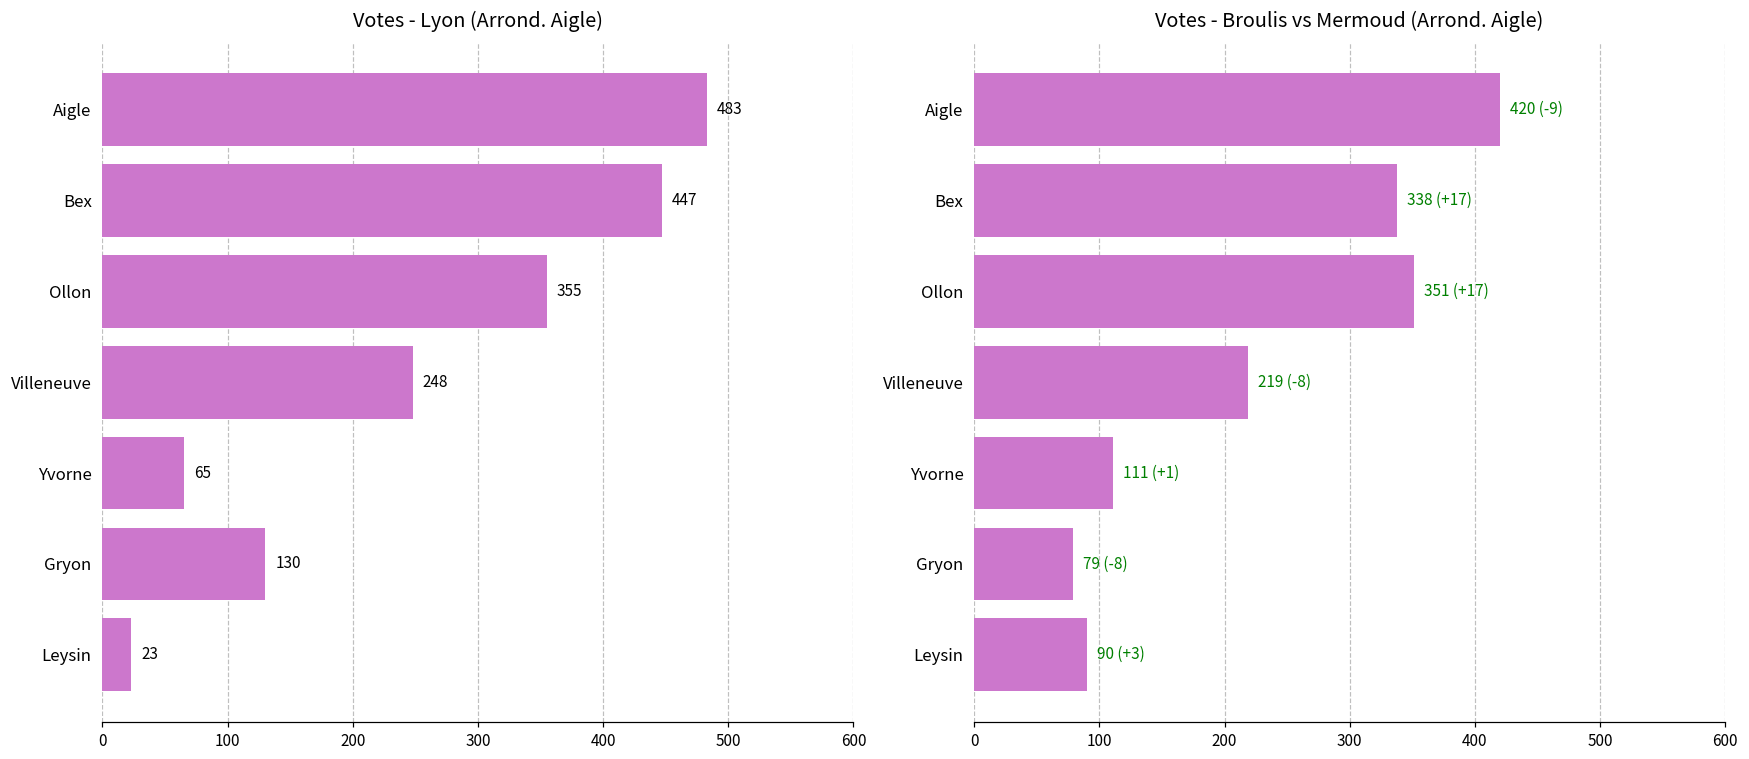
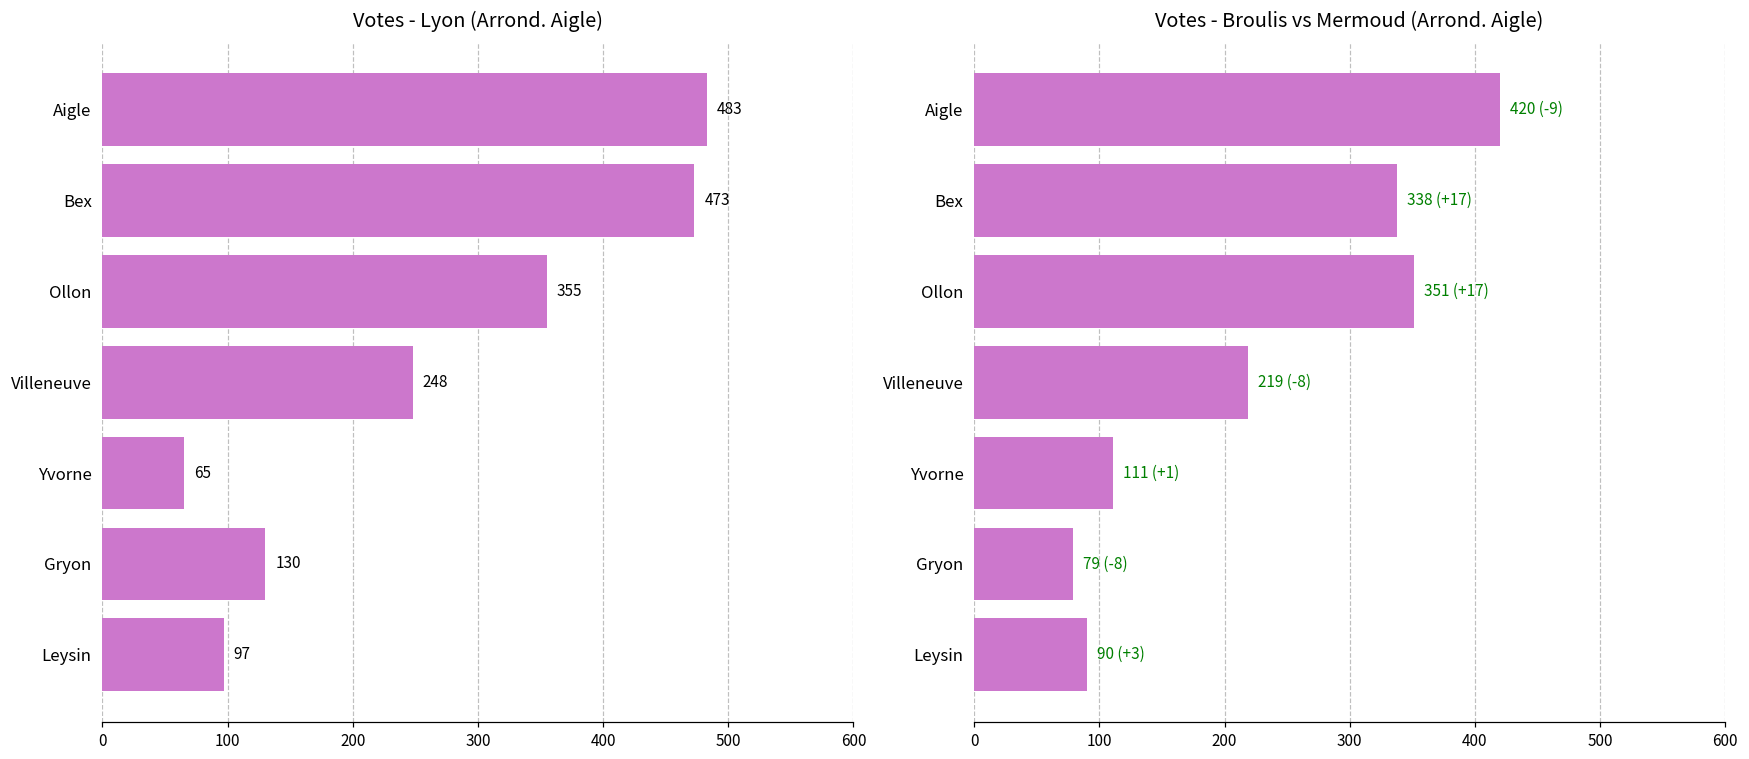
Votes - Lyon (Arrond. Aigle), Bex: 447 -> 473
Votes - Lyon (Arrond. Aigle), Leysin: 23 -> 97
